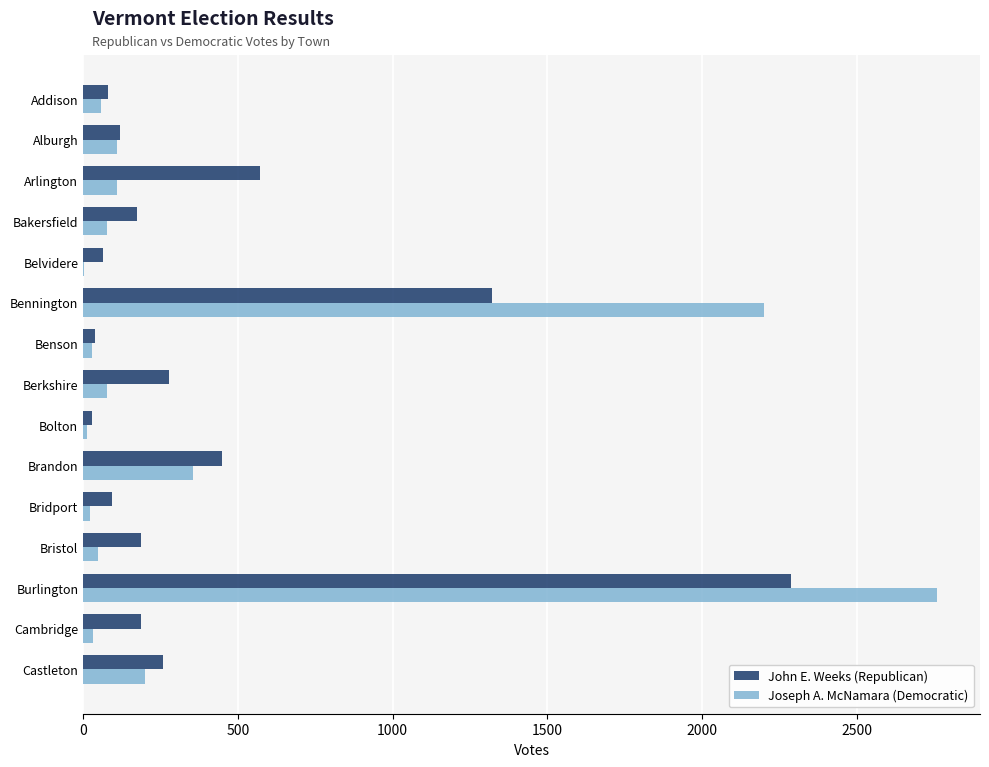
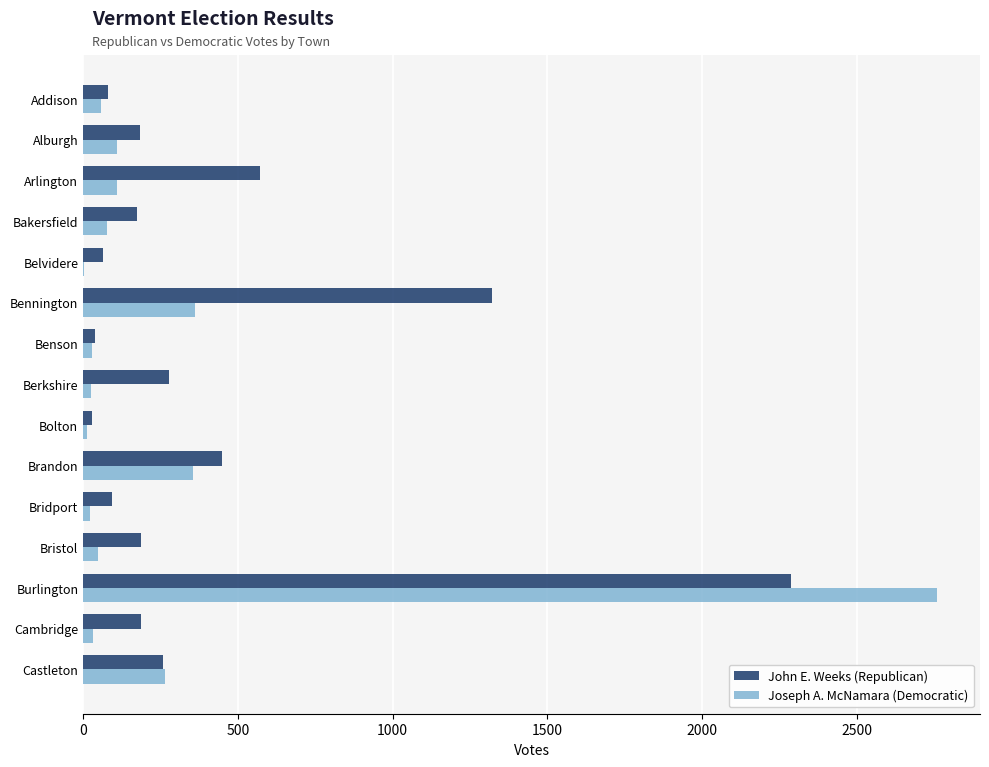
John E. Weeks (Republican), Alburgh: 120 -> 180
Joseph A. McNamara (Democratic), Bennington: 2200 -> 360
Joseph A. McNamara (Democratic), Berkshire: 80 -> 30
Joseph A. McNamara (Democratic), Castleton: 200 -> 270
